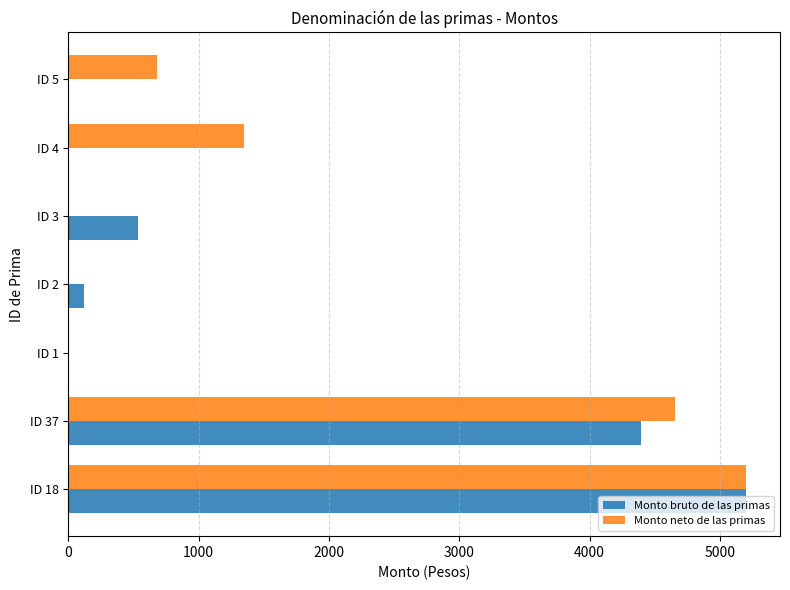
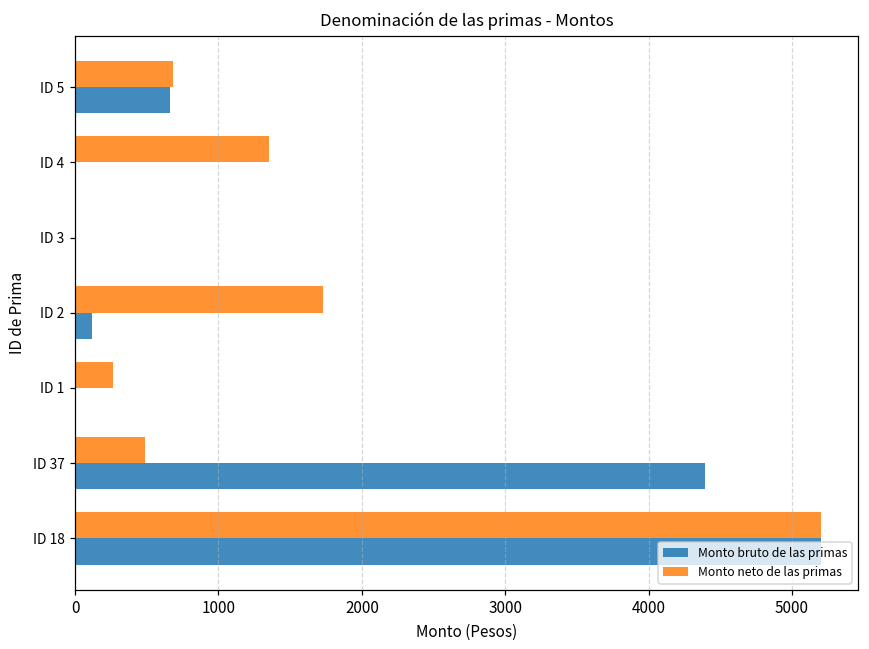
Monto bruto de las primas, ID 5: 0 -> 660
Monto bruto de las primas, ID 3: 540 -> 0
Monto neto de las primas, ID 2: 0 -> 1730
Monto neto de las primas, ID 1: 0 -> 260
Monto neto de las primas, ID 37: 4650 -> 490
